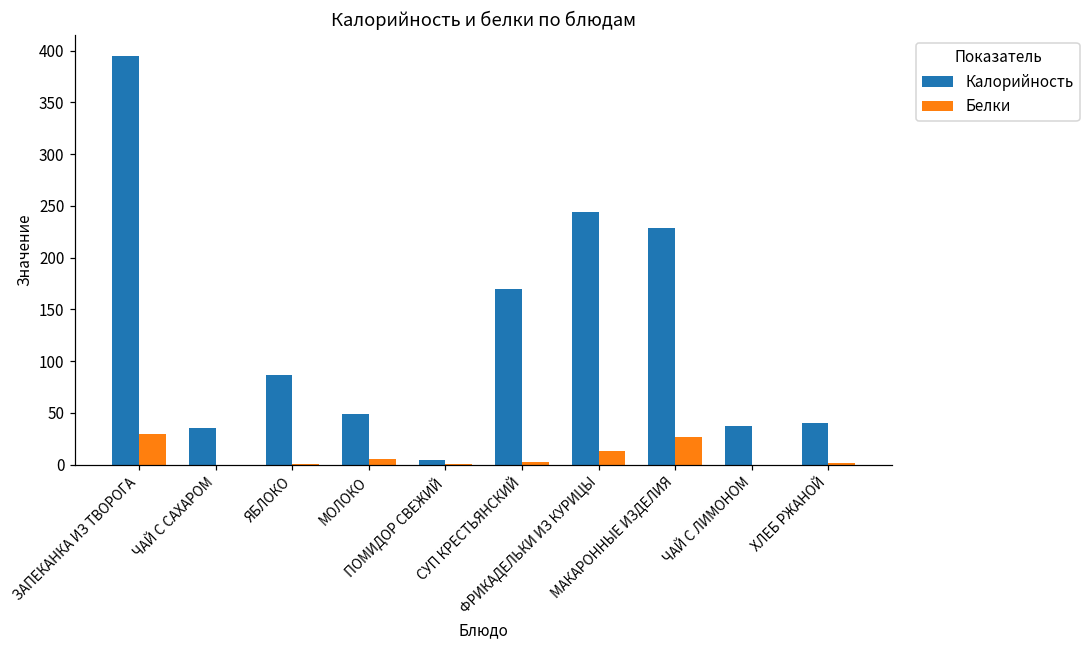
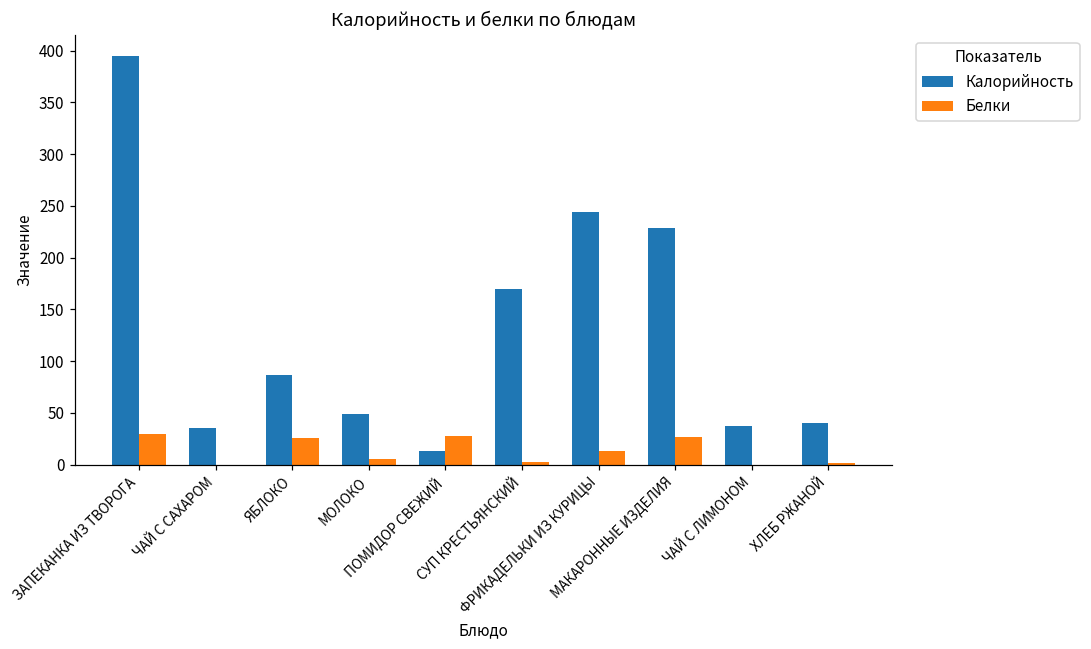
Белки, ЯБЛОКО: 0 -> 30
Калорийность, ПОМИДОР СВЕЖИЙ: 0 -> 10
Белки, ПОМИДОР СВЕЖИЙ: 0 -> 30
